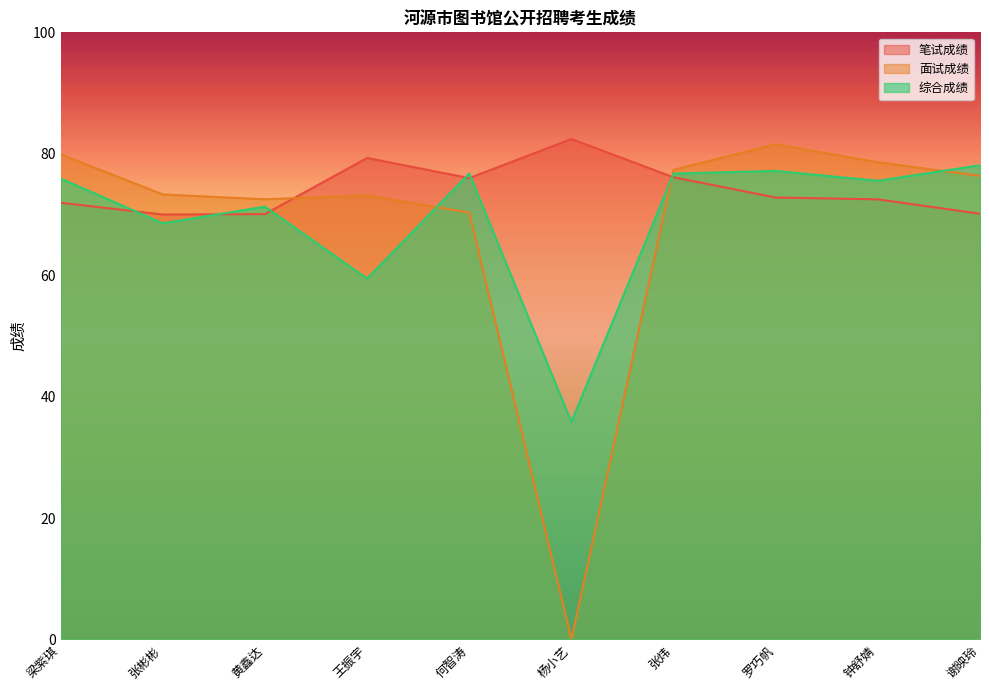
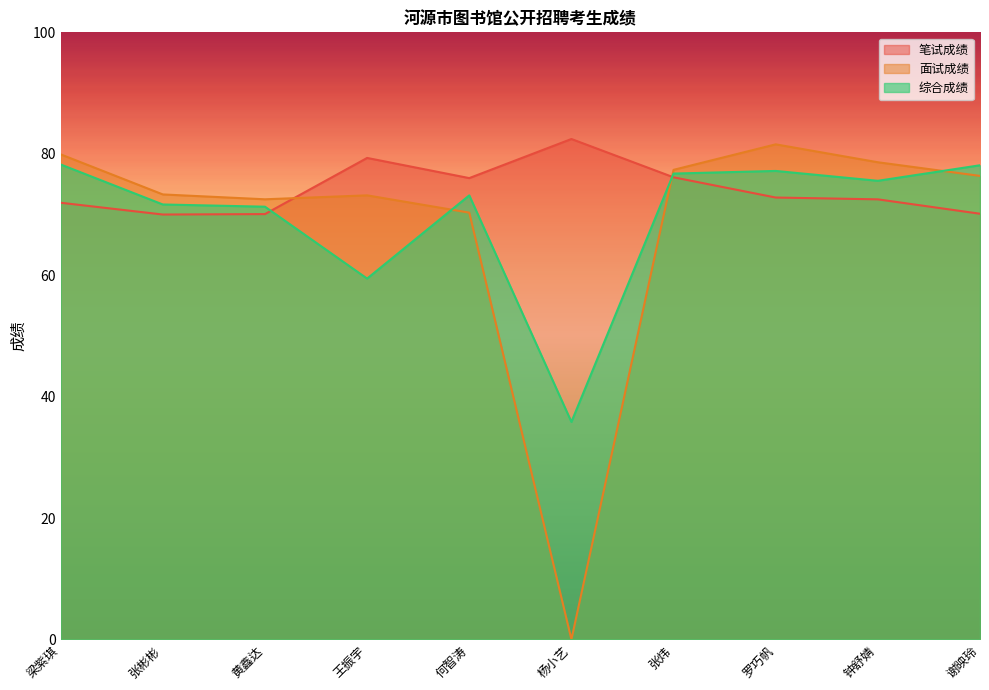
综合成绩, 梁紫琪: 76 -> 78
综合成绩, 张彬彬: 69 -> 72
综合成绩, 何智涛: 77 -> 73
